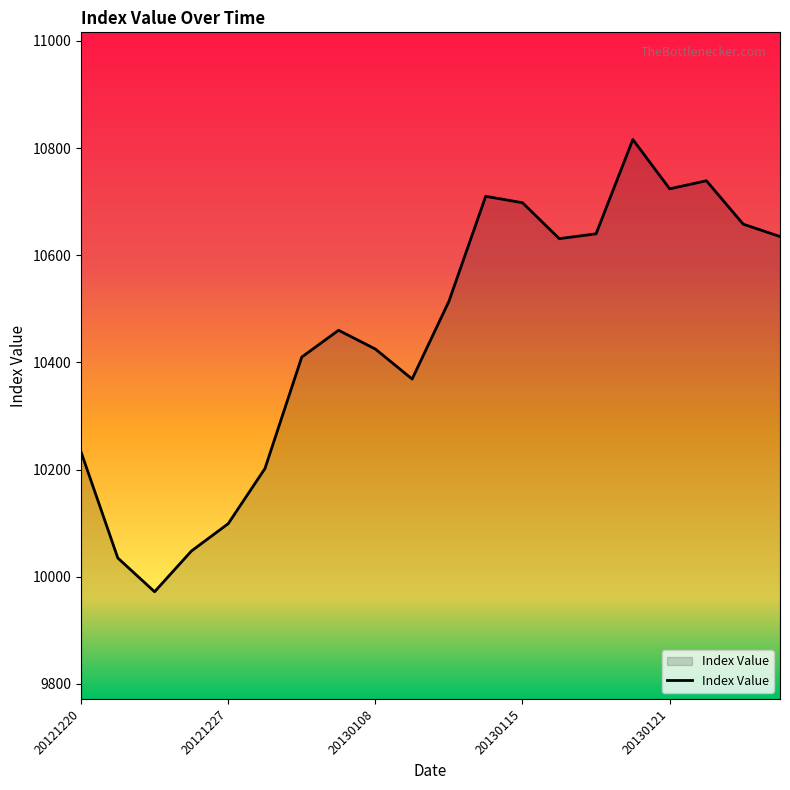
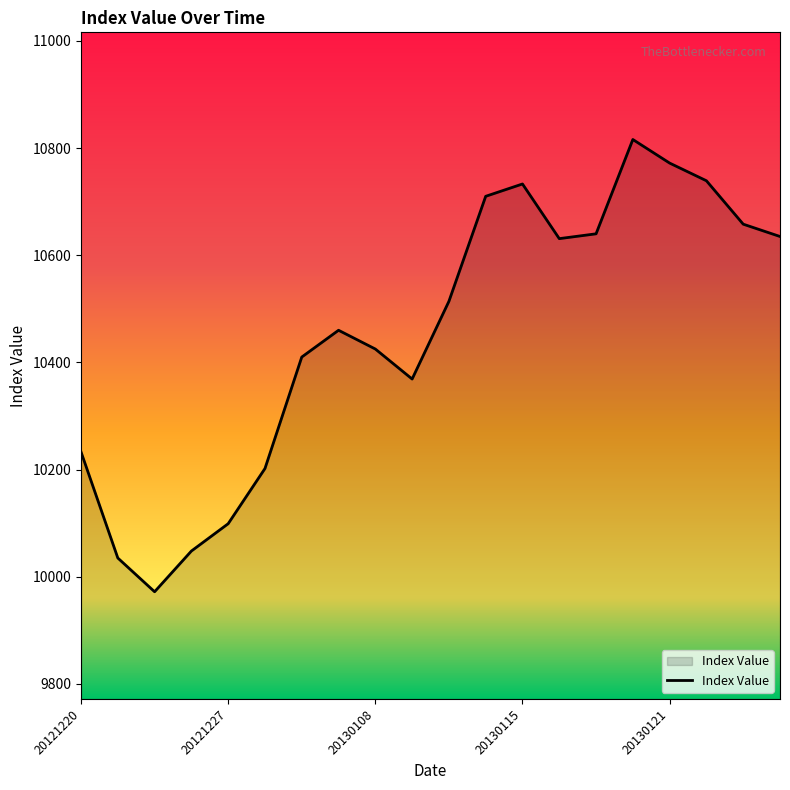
20130115: 10700 -> 10730
20130121: 10720 -> 10770
